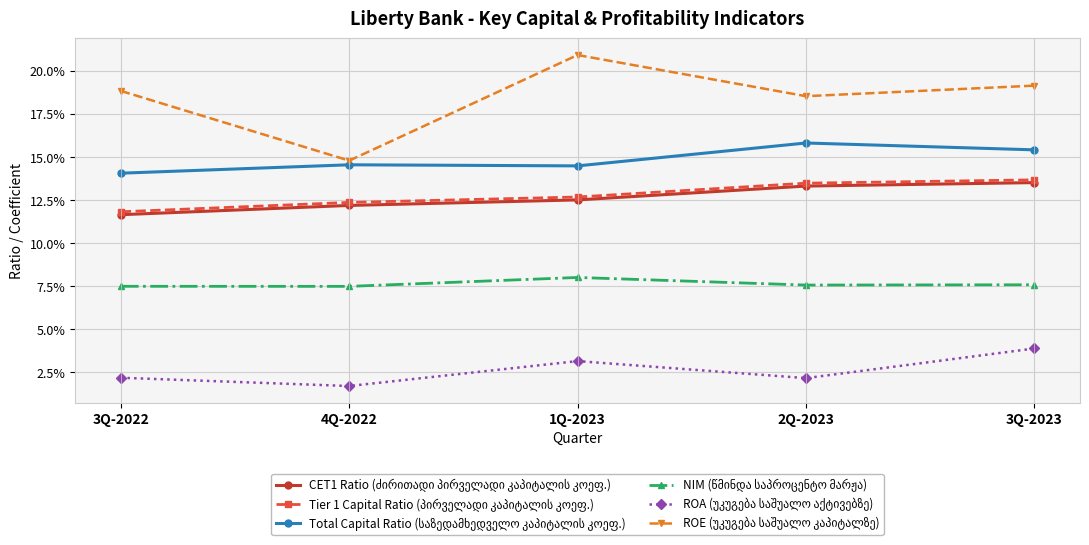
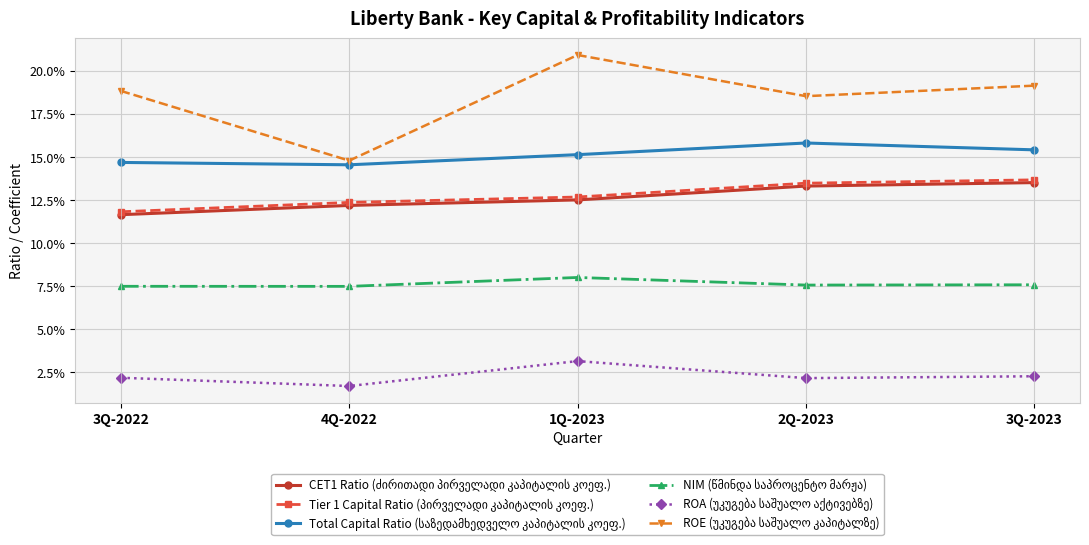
Total Capital Ratio (საზედამხედველო კაპიტალის კოეფ.), 3Q-2022: 14.1% -> 14.7%
Total Capital Ratio (საზედამხედველო კაპიტალის კოეფ.), 1Q-2023: 14.5% -> 15.1%
ROA (უკუგება საშუალო აქტივებზე), 3Q-2023: 3.9% -> 2.3%
